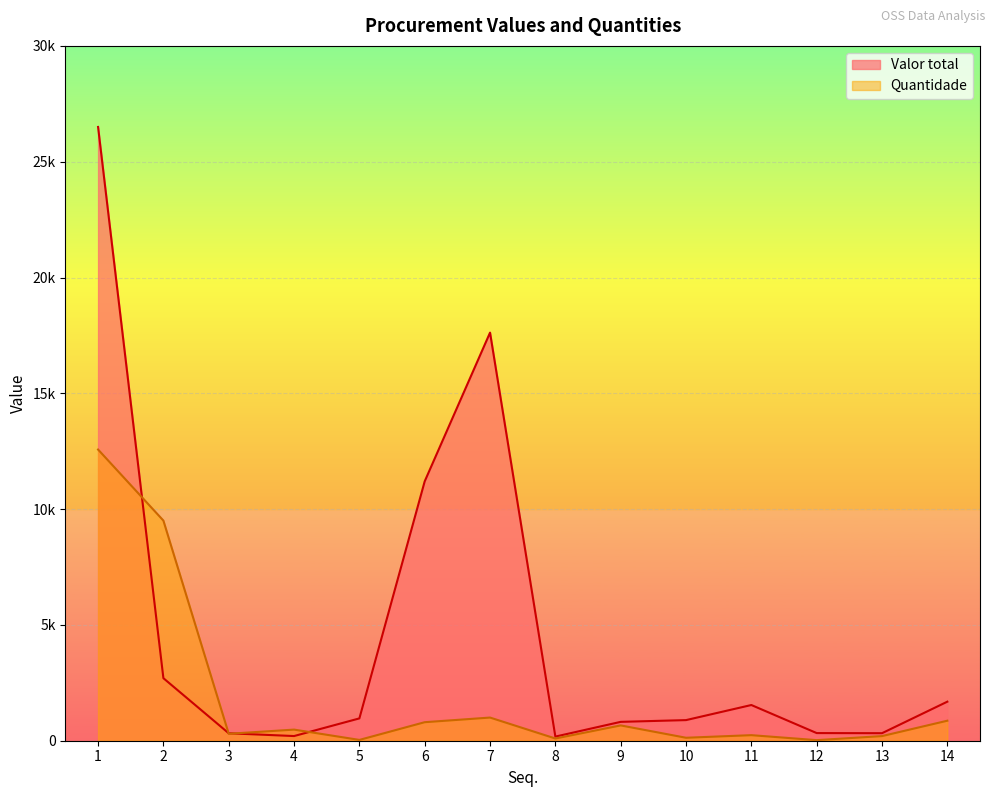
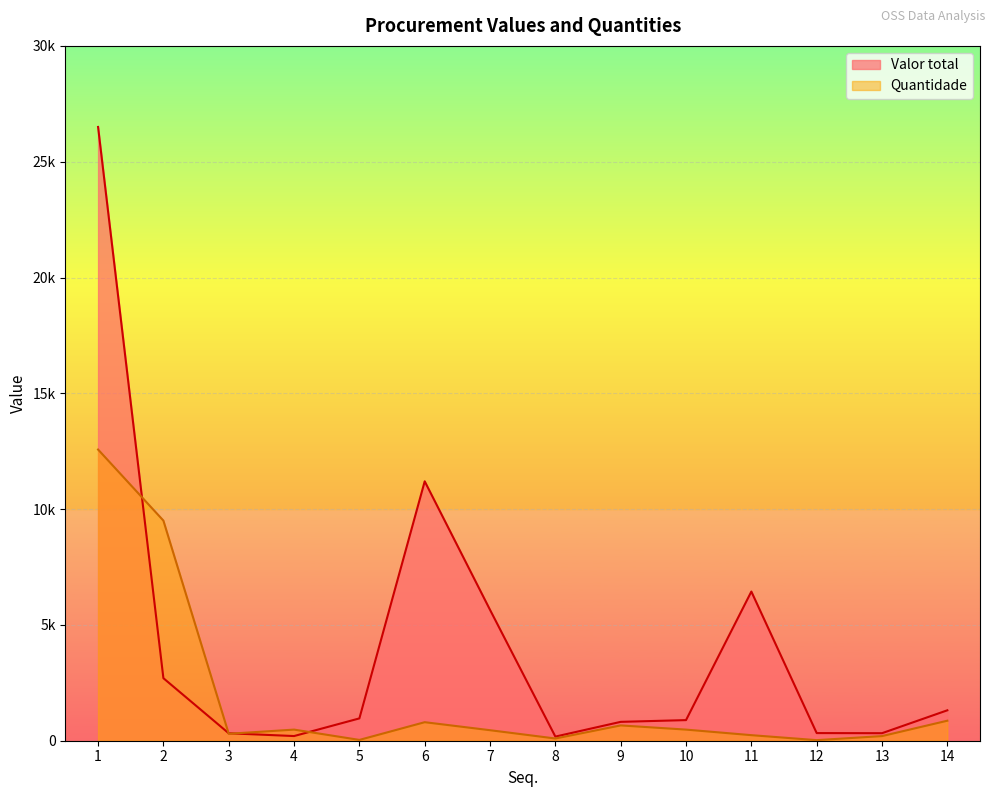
Valor total, 7: 17600 -> 5700
Quantidade, 7: 1000 -> 500
Quantidade, 10: 100 -> 500
Valor total, 11: 1500 -> 6400
Valor total, 14: 1700 -> 1300
